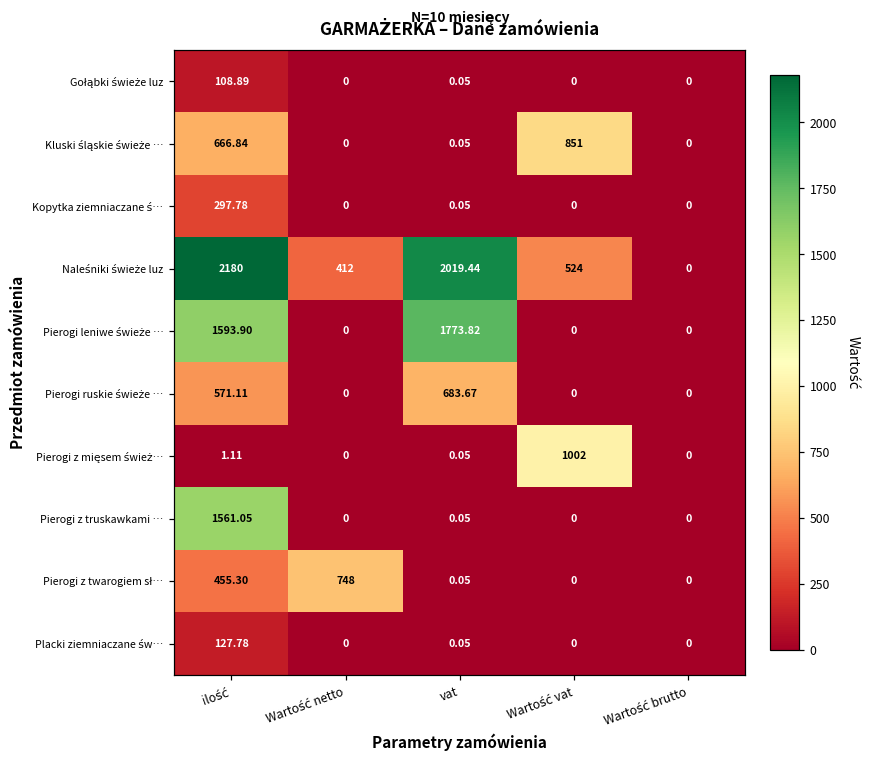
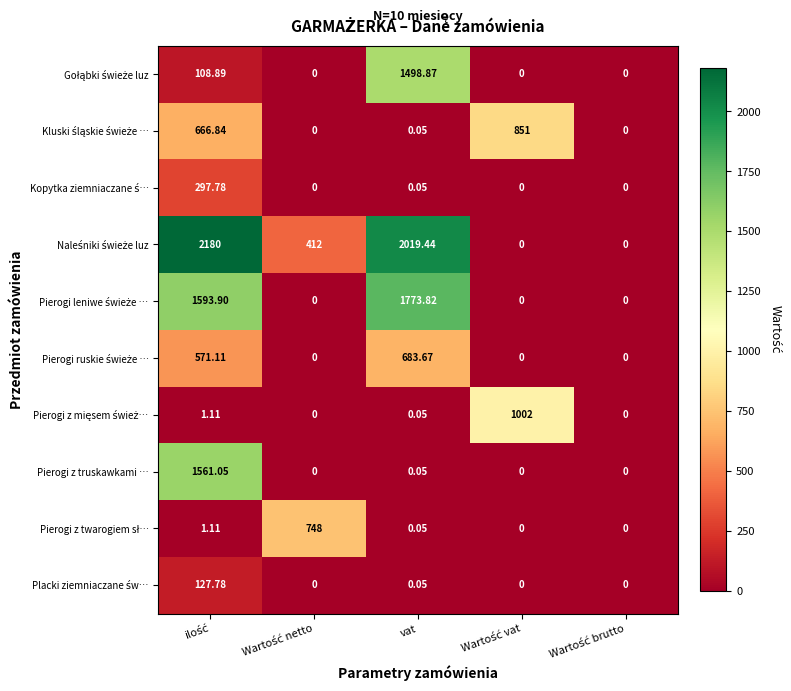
Gołąbki świeże luz, vat: 0.05 -> 1498.87
Naleśniki świeże luz, Wartość vat: 524 -> 0
Pierogi z twarogiem sł…, ilość: 455.30 -> 1.11
